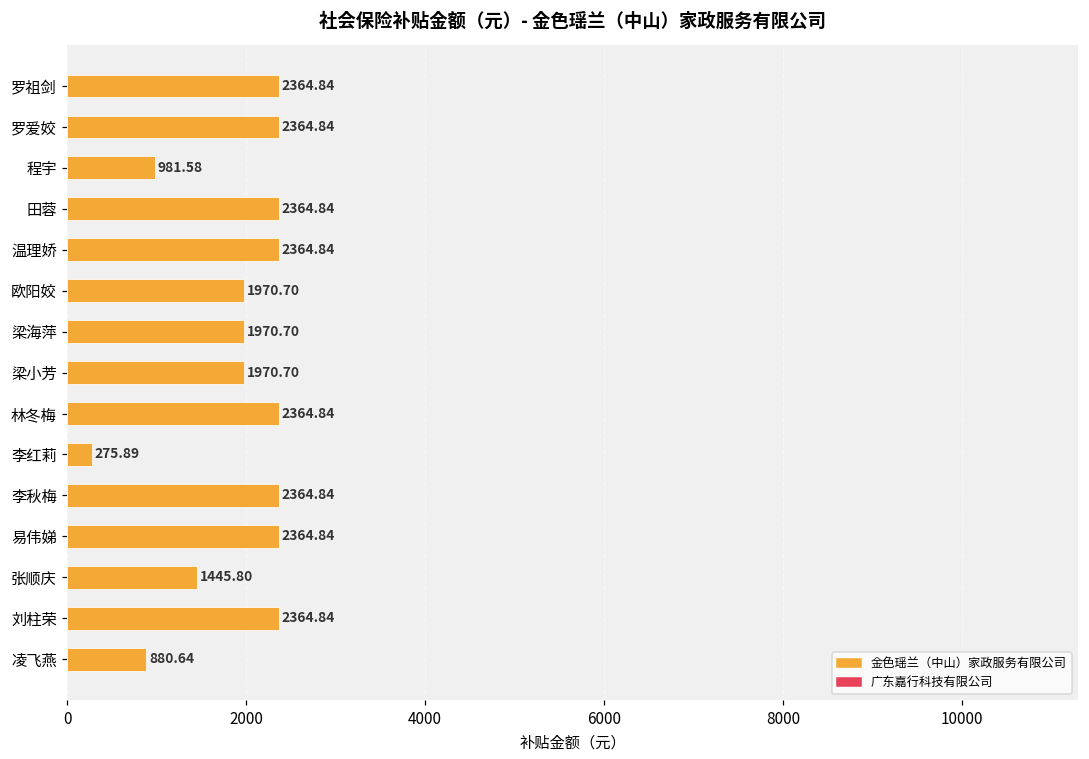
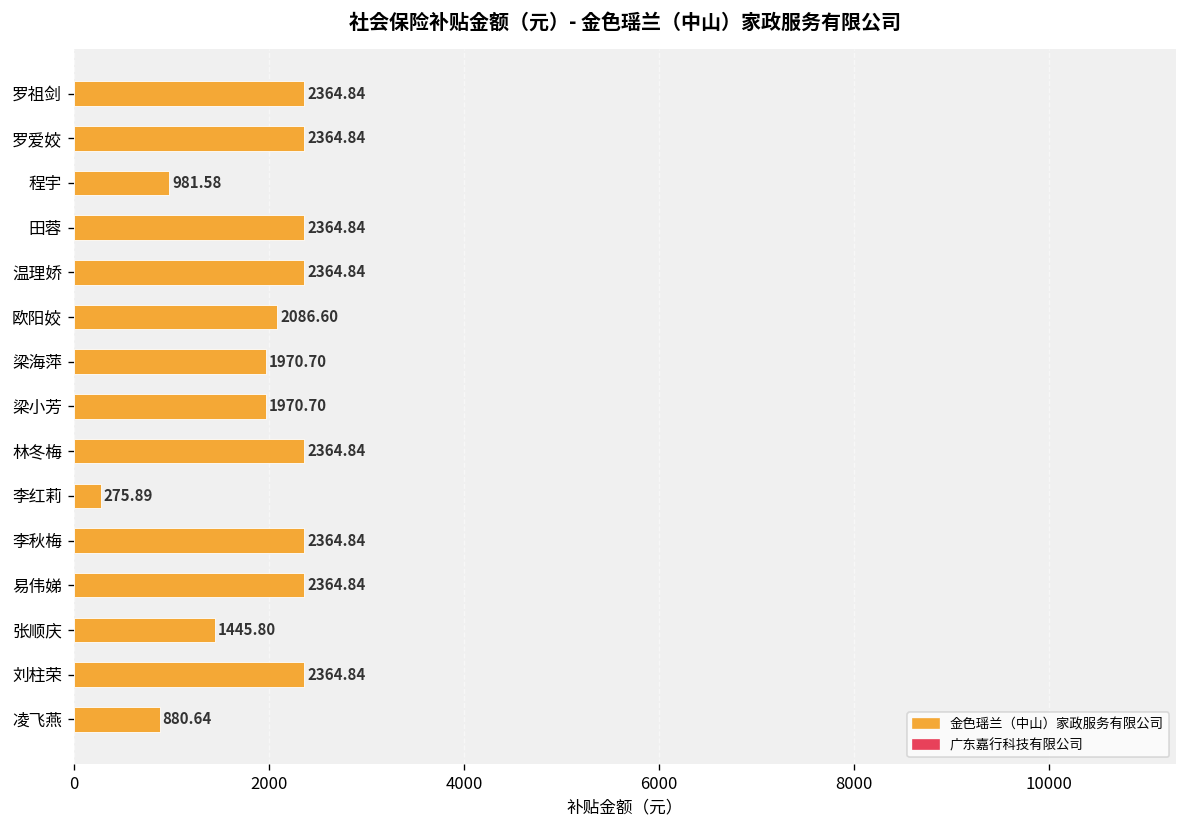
欧阳姣: 1970.70 -> 2086.60
